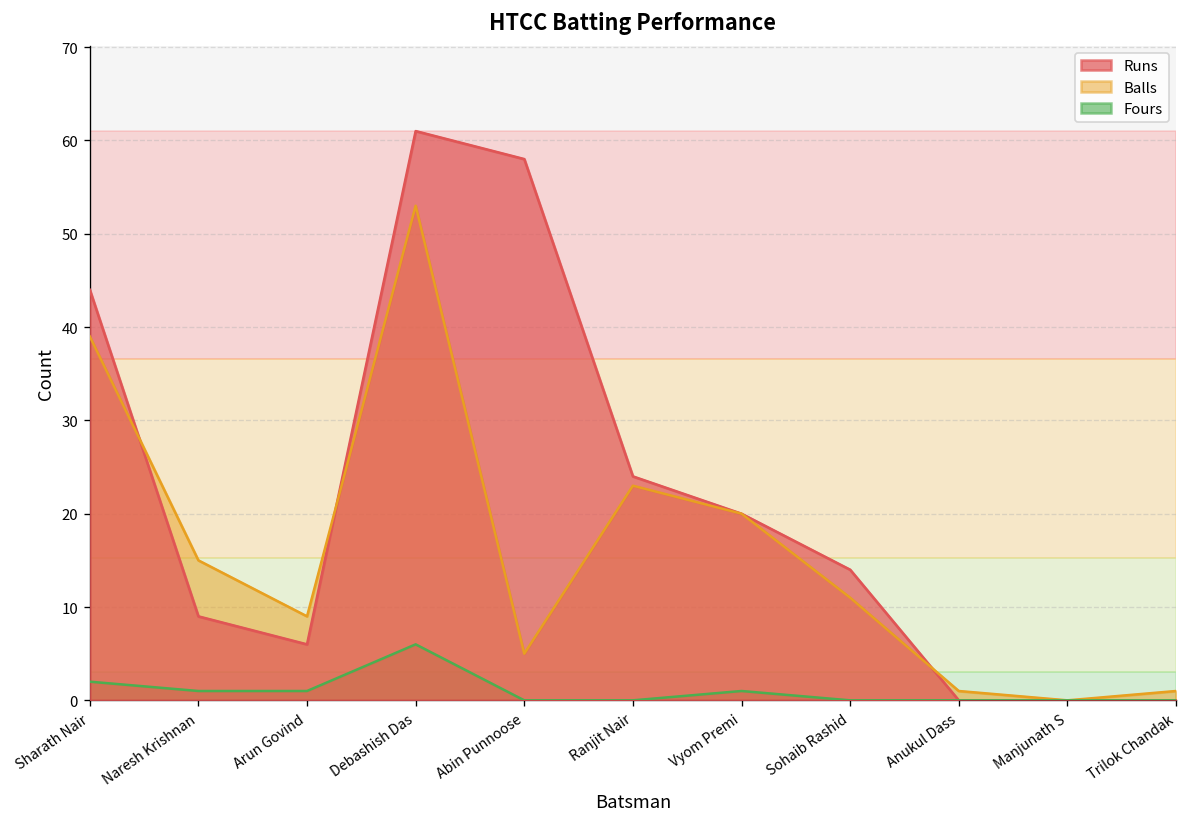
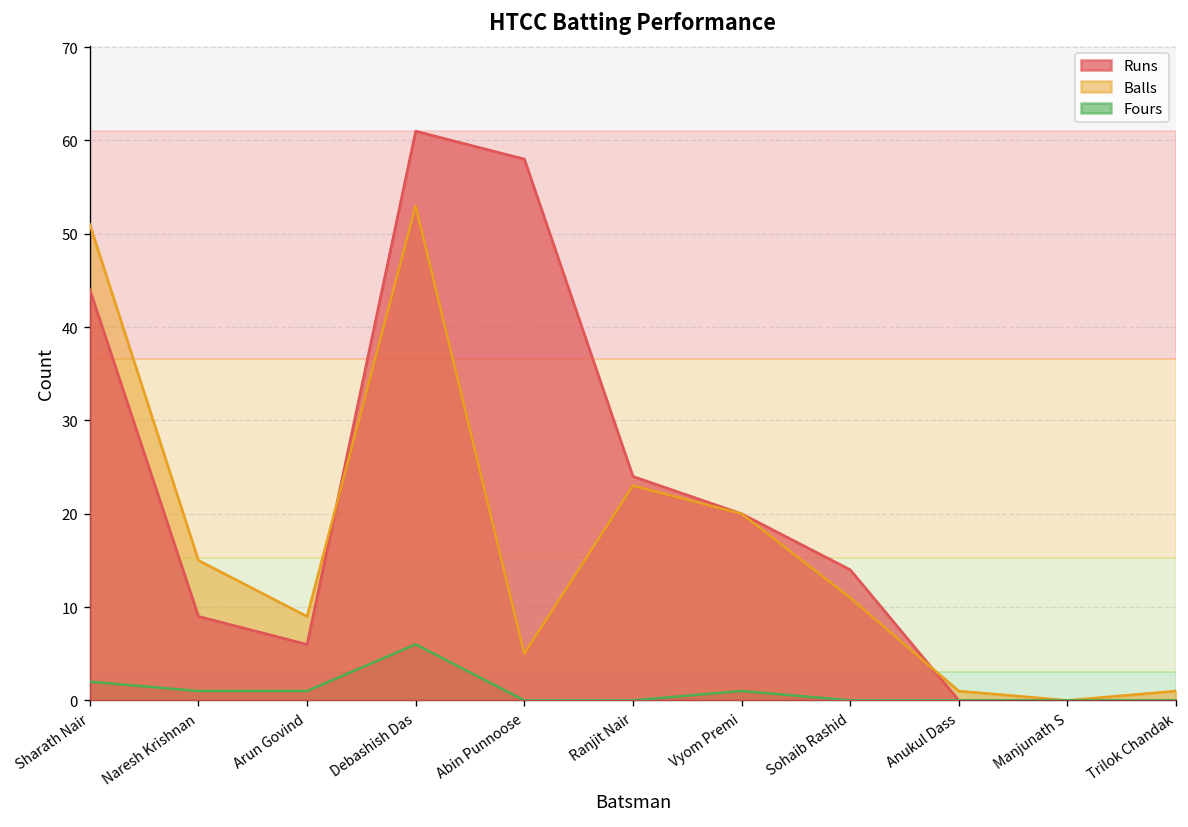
Balls, Sharath Nair: 39 -> 51
